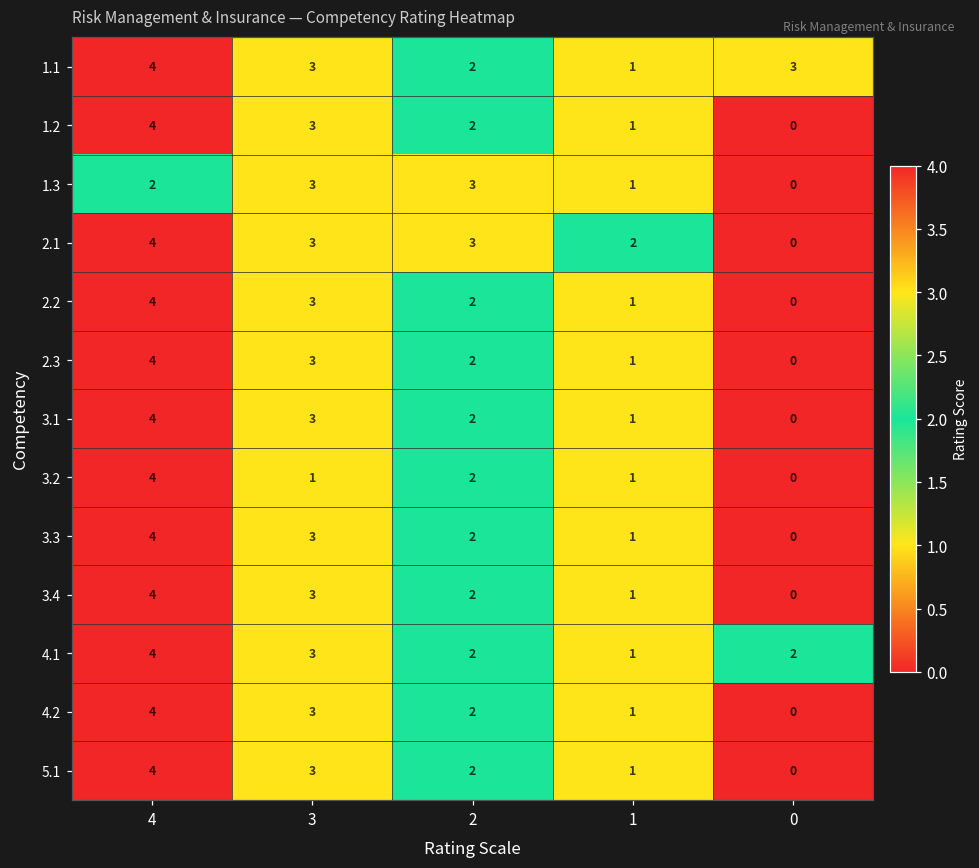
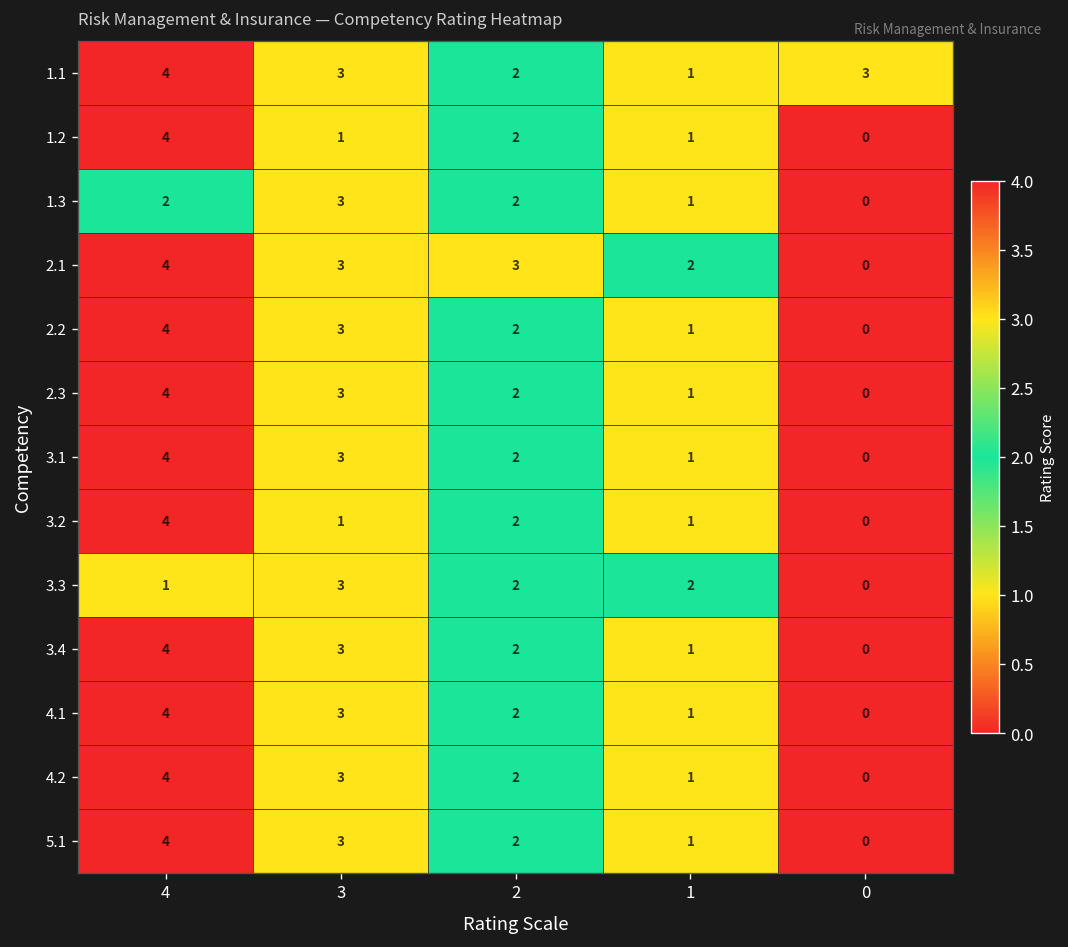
1.2, 3: 3 -> 1
1.3, 2: 3 -> 2
3.3, 4: 4 -> 1
3.3, 1: 1 -> 2
4.1, 0: 2 -> 0
